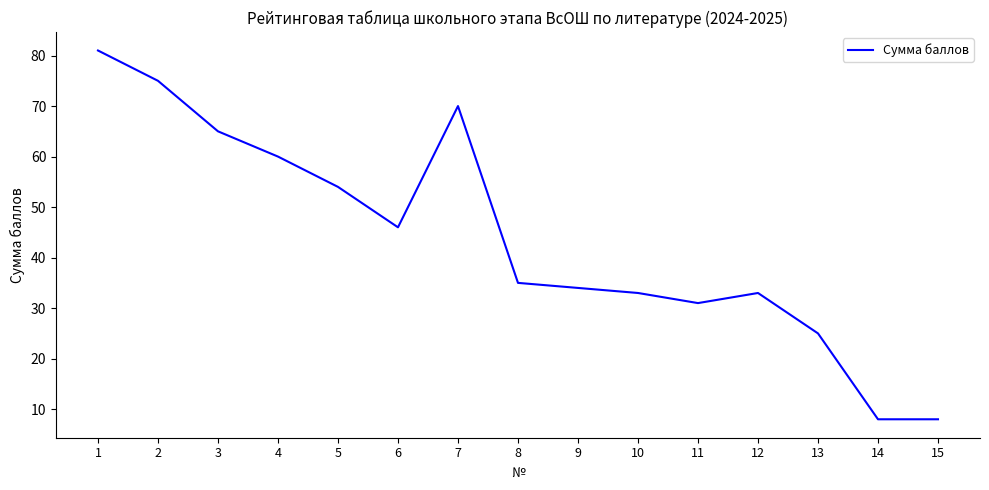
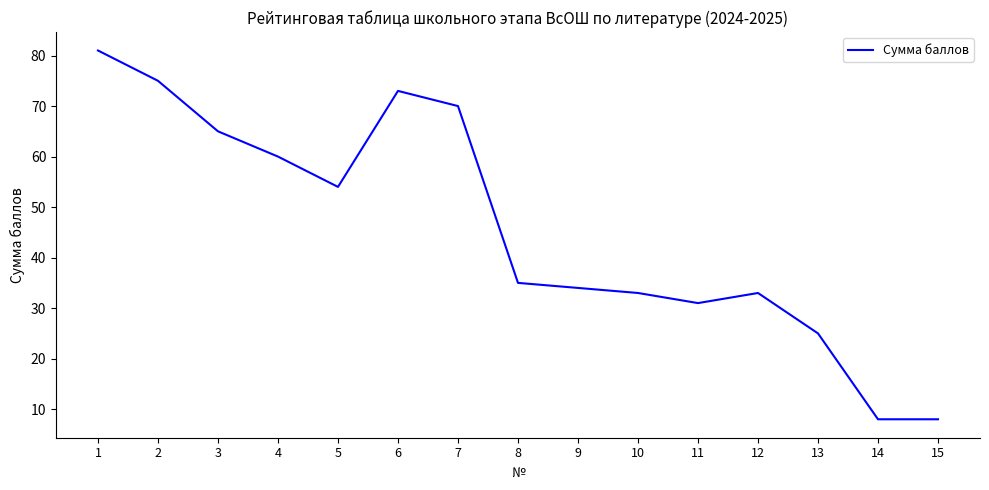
6: 46 -> 73
